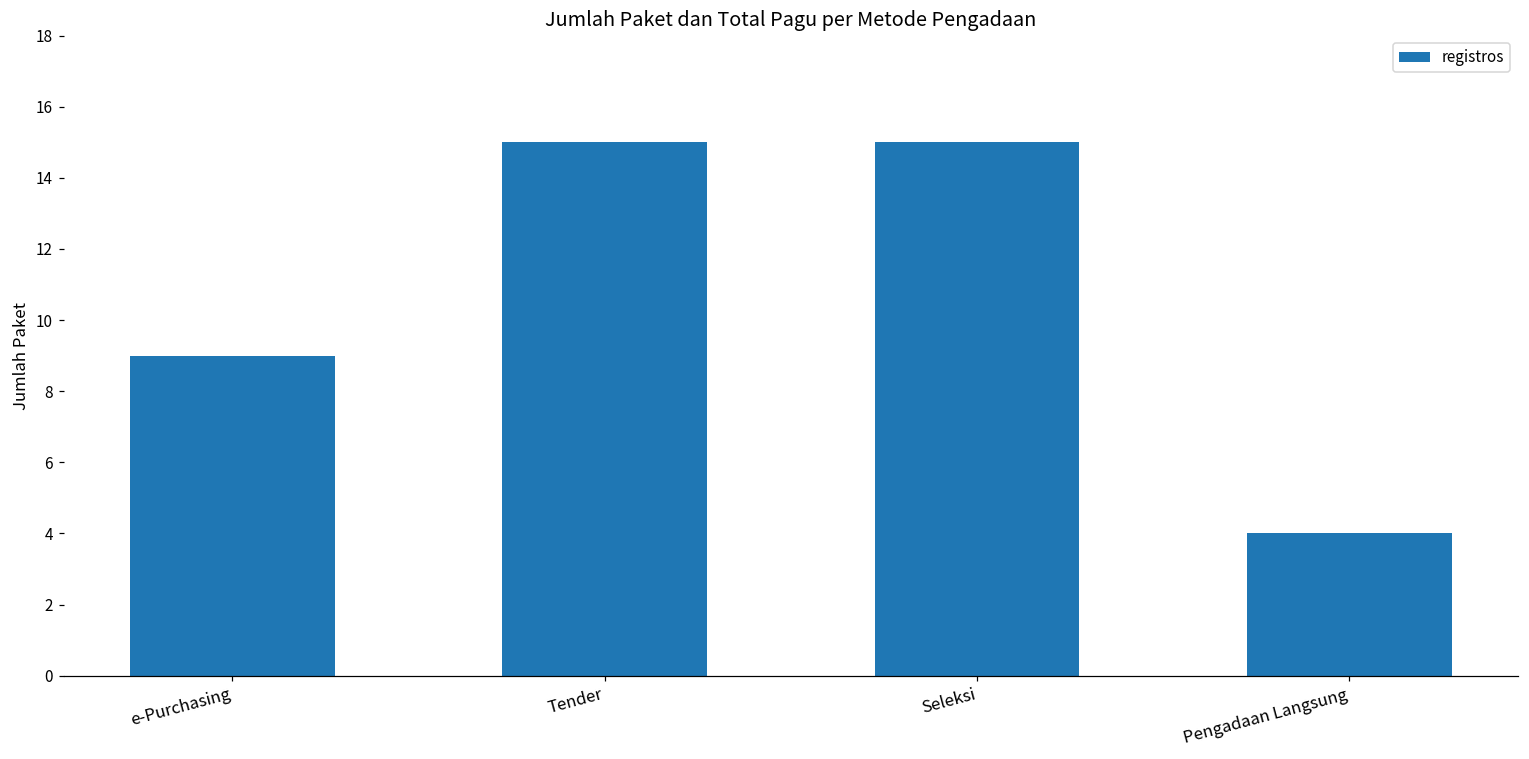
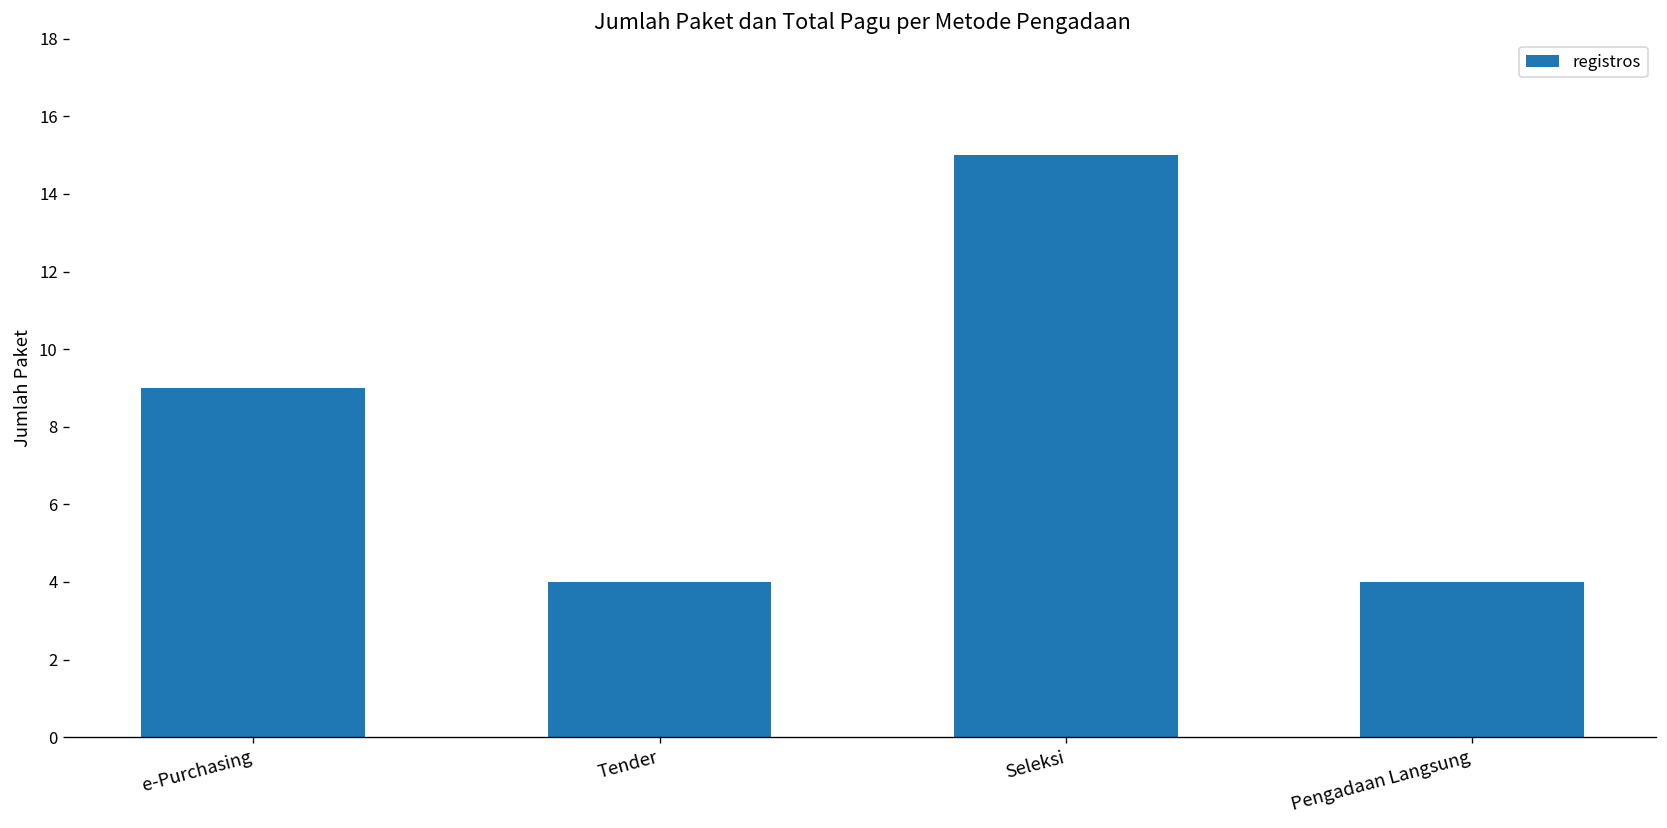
Tender: 15 -> 4
